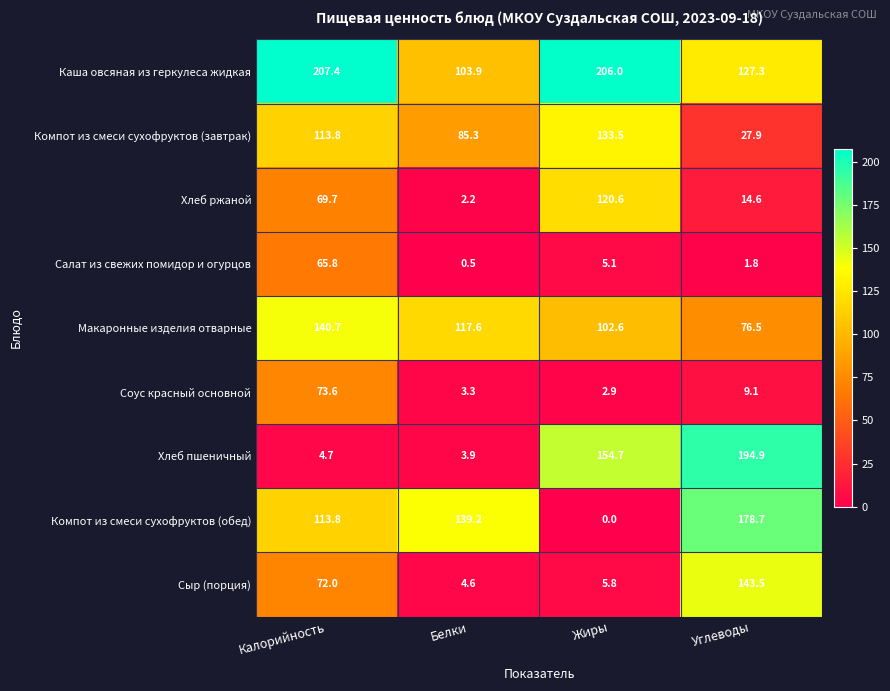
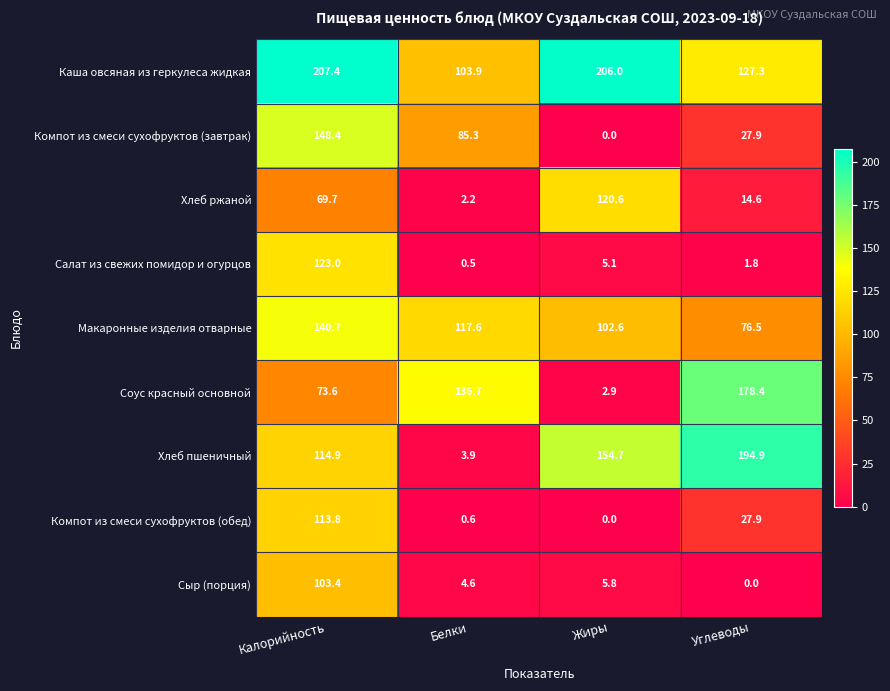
Компот из смеси сухофруктов (завтрак), Калорийность: 113.8 -> 148.4
Компот из смеси сухофруктов (завтрак), Жиры: 133.5 -> 0.0
Салат из свежих помидор и огурцов, Калорийность: 65.8 -> 123.0
Соус красный основной, Белки: 3.3 -> 136.7
Соус красный основной, Углеводы: 9.1 -> 178.4
Хлеб пшеничный, Калорийность: 4.7 -> 114.9
Компот из смеси сухофруктов (обед), Белки: 139.2 -> 0.6
Компот из смеси сухофруктов (обед), Углеводы: 178.7 -> 27.9
Сыр (порция), Калорийность: 72.0 -> 103.4
Сыр (порция), Углеводы: 143.5 -> 0.0
